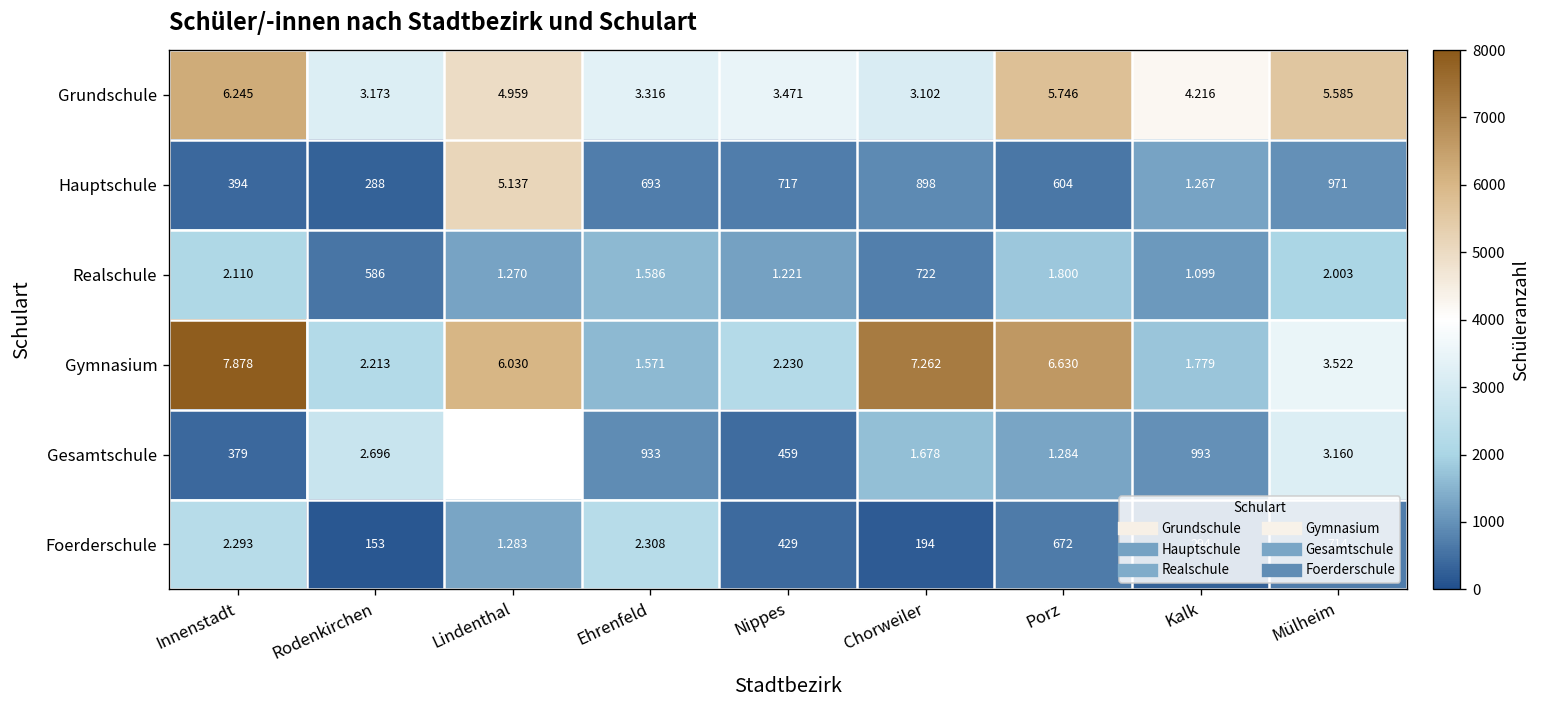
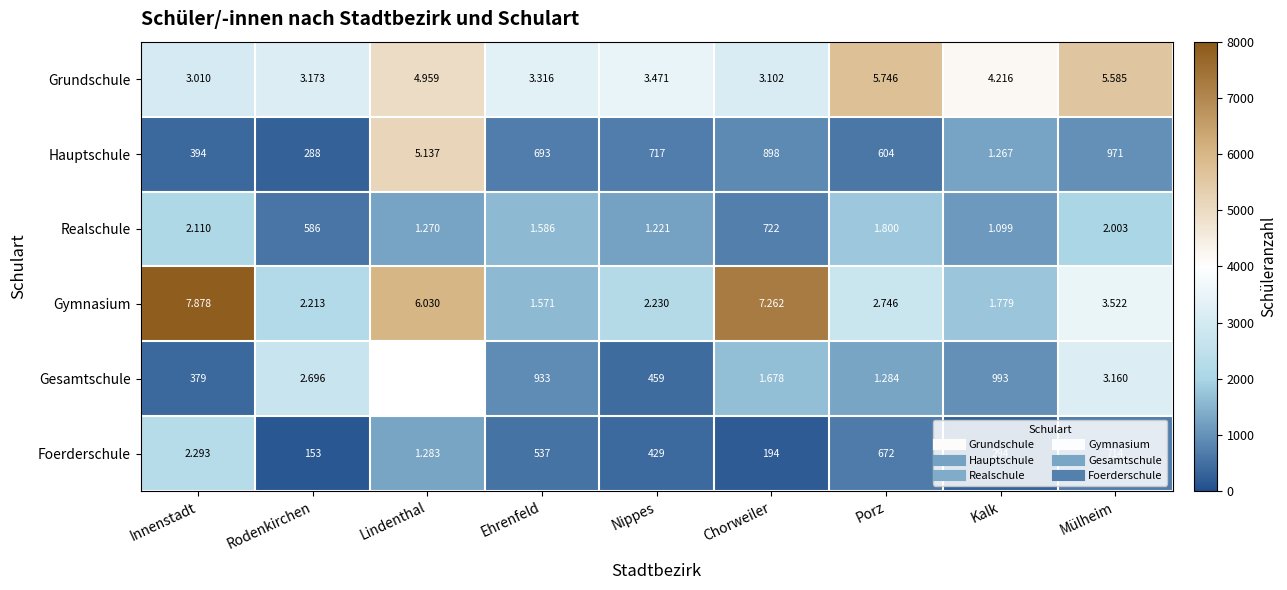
Grundschule, Innenstadt: 6.245 -> 3.010
Gymnasium, Porz: 6.630 -> 2.746
Foerderschule, Ehrenfeld: 2.308 -> 537
